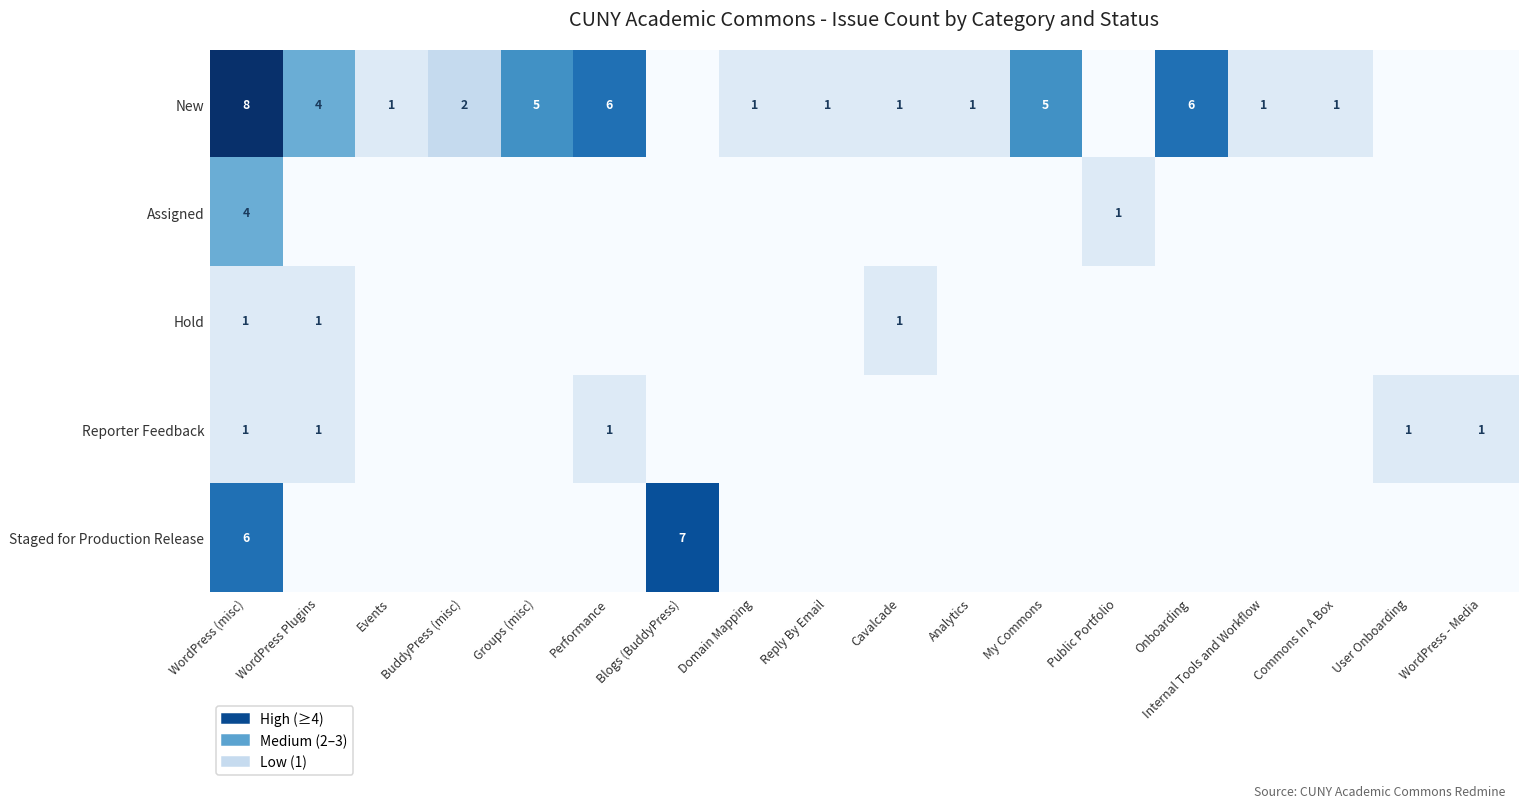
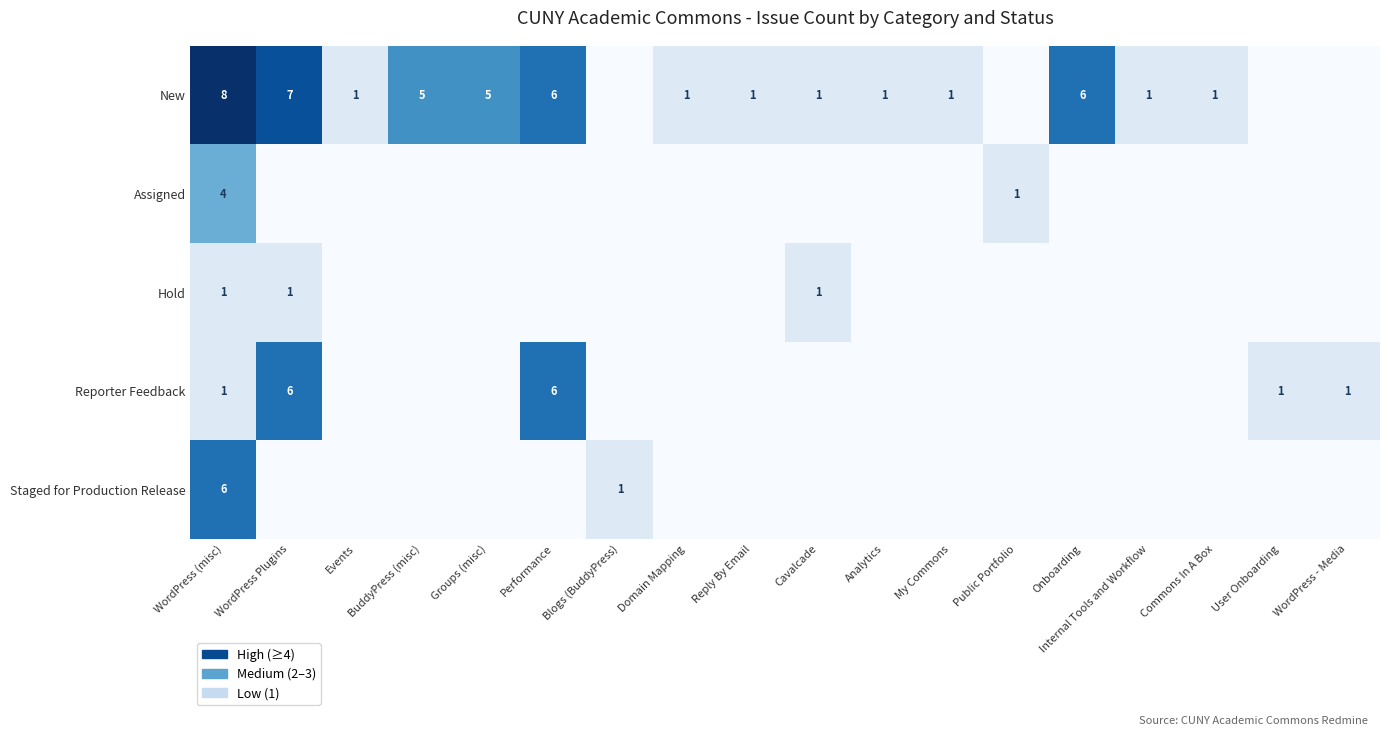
New, WordPress Plugins: 4 -> 7
New, BuddyPress (misc): 2 -> 5
New, My Commons: 5 -> 1
Reporter Feedback, WordPress Plugins: 1 -> 6
Reporter Feedback, Performance: 1 -> 6
Staged for Production Release, Blogs (BuddyPress): 7 -> 1
